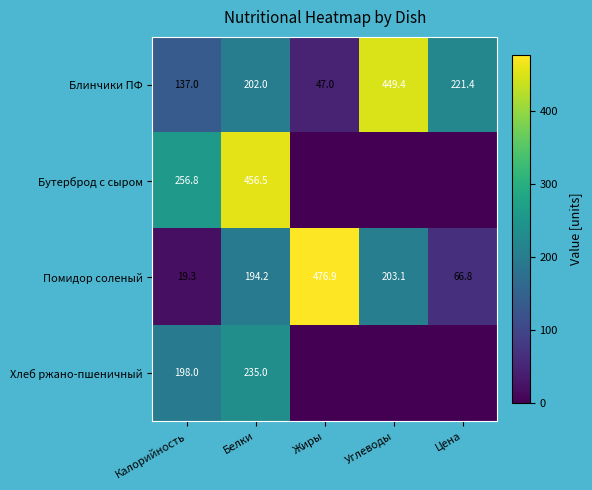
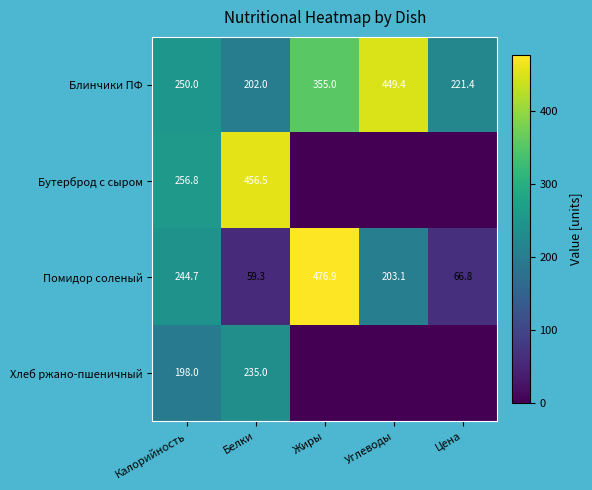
Блинчики ПФ, Калорийность: 137.0 -> 250.0
Блинчики ПФ, Жиры: 47.0 -> 355.0
Помидор соленый, Калорийность: 19.3 -> 244.7
Помидор соленый, Белки: 194.2 -> 59.3
